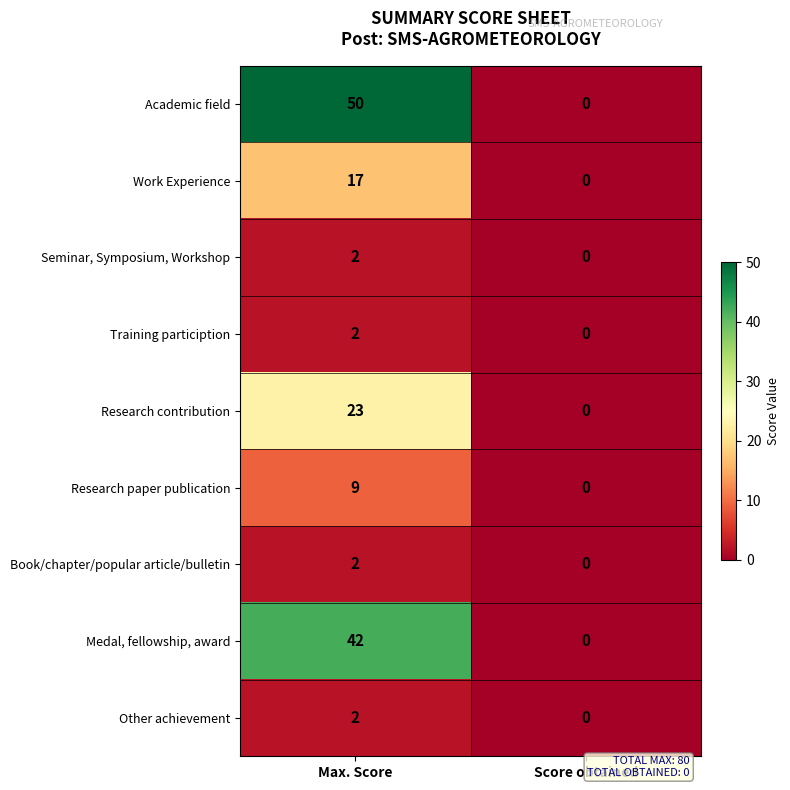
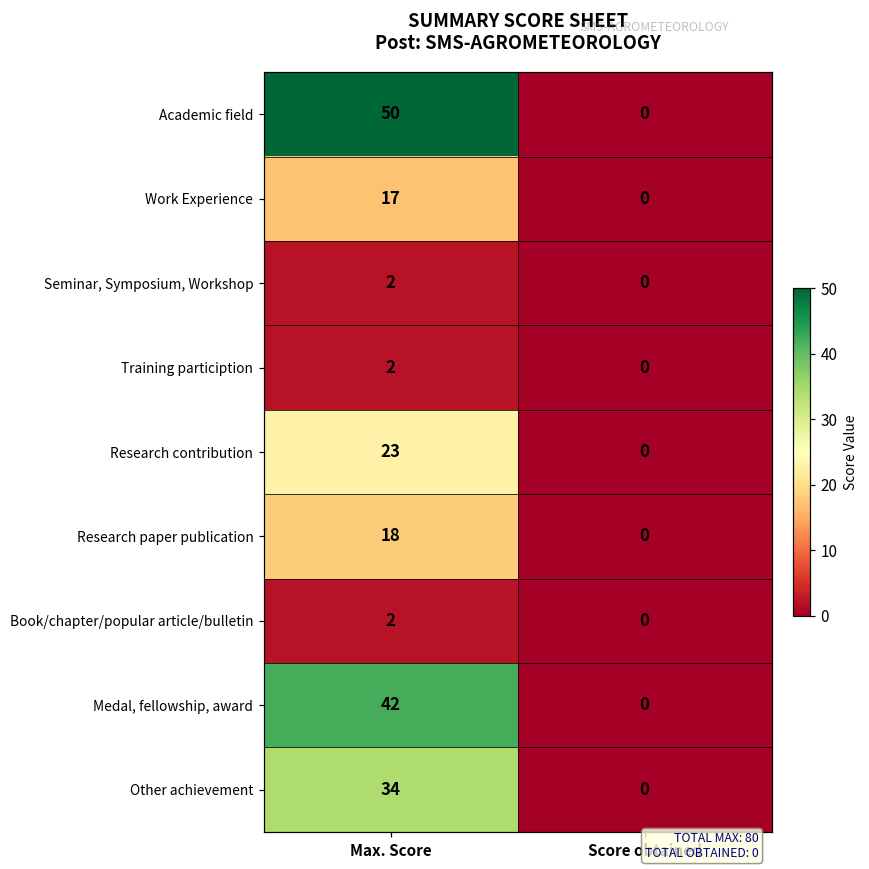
Research paper publication, Max. Score: 9 -> 18
Other achievement, Max. Score: 2 -> 34
